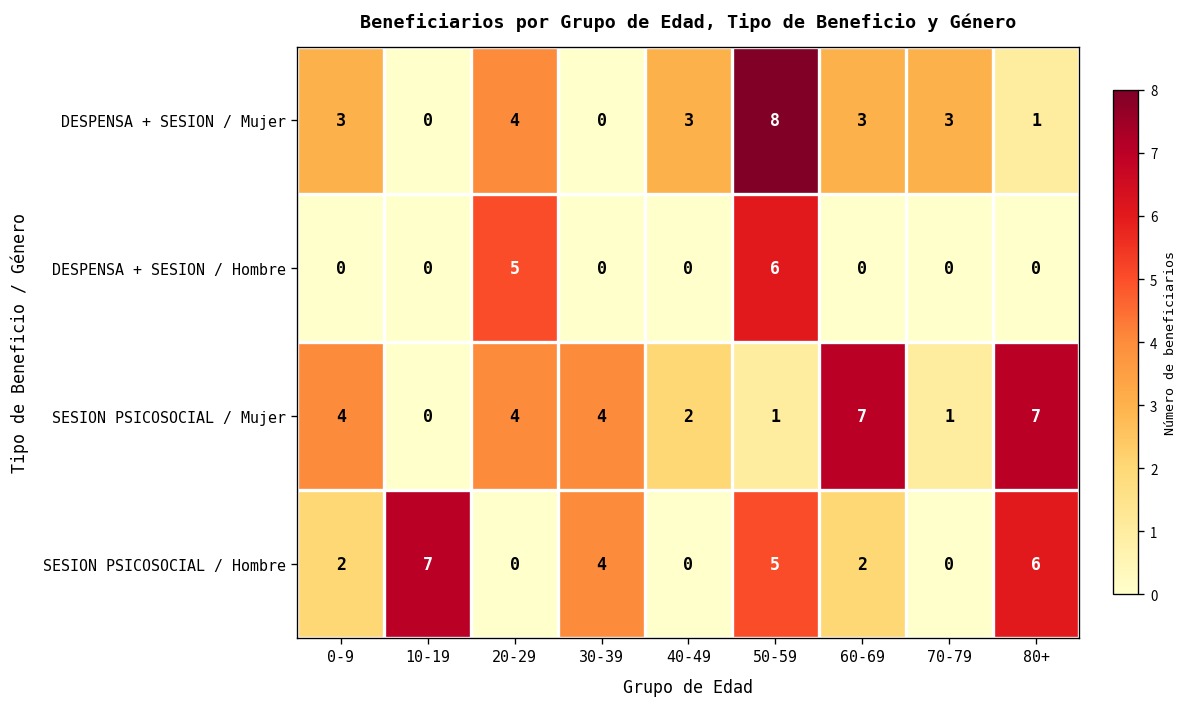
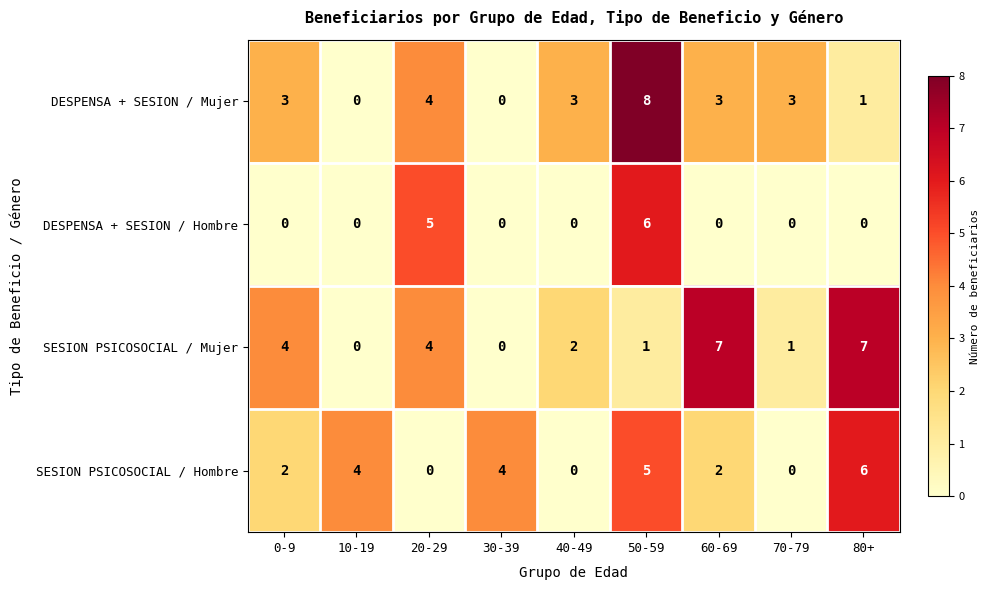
SESION PSICOSOCIAL / Mujer, 30-39: 4 -> 0
SESION PSICOSOCIAL / Hombre, 10-19: 7 -> 4
